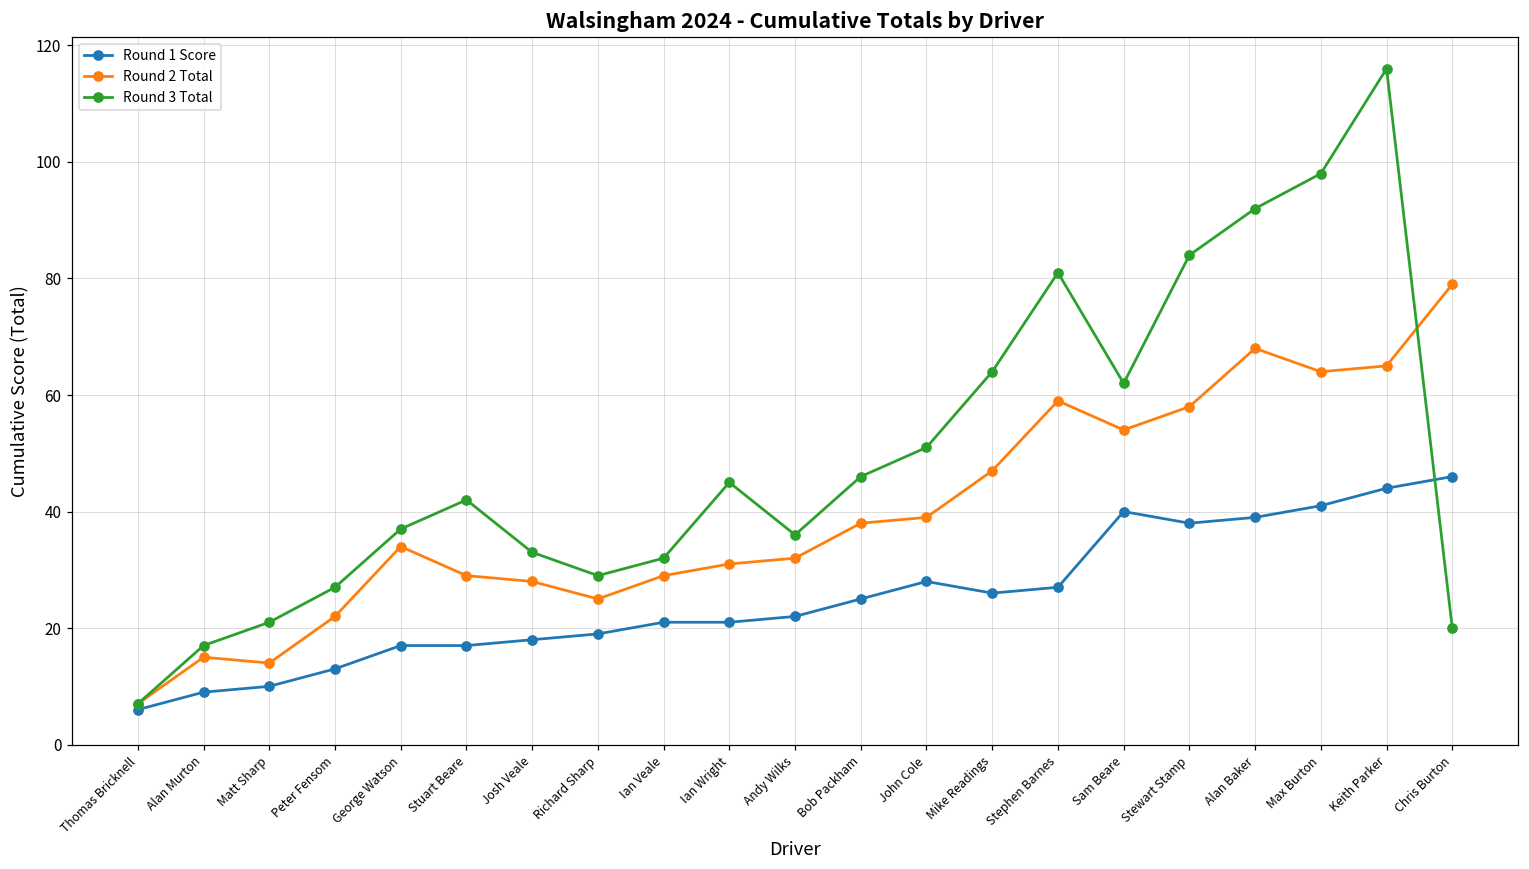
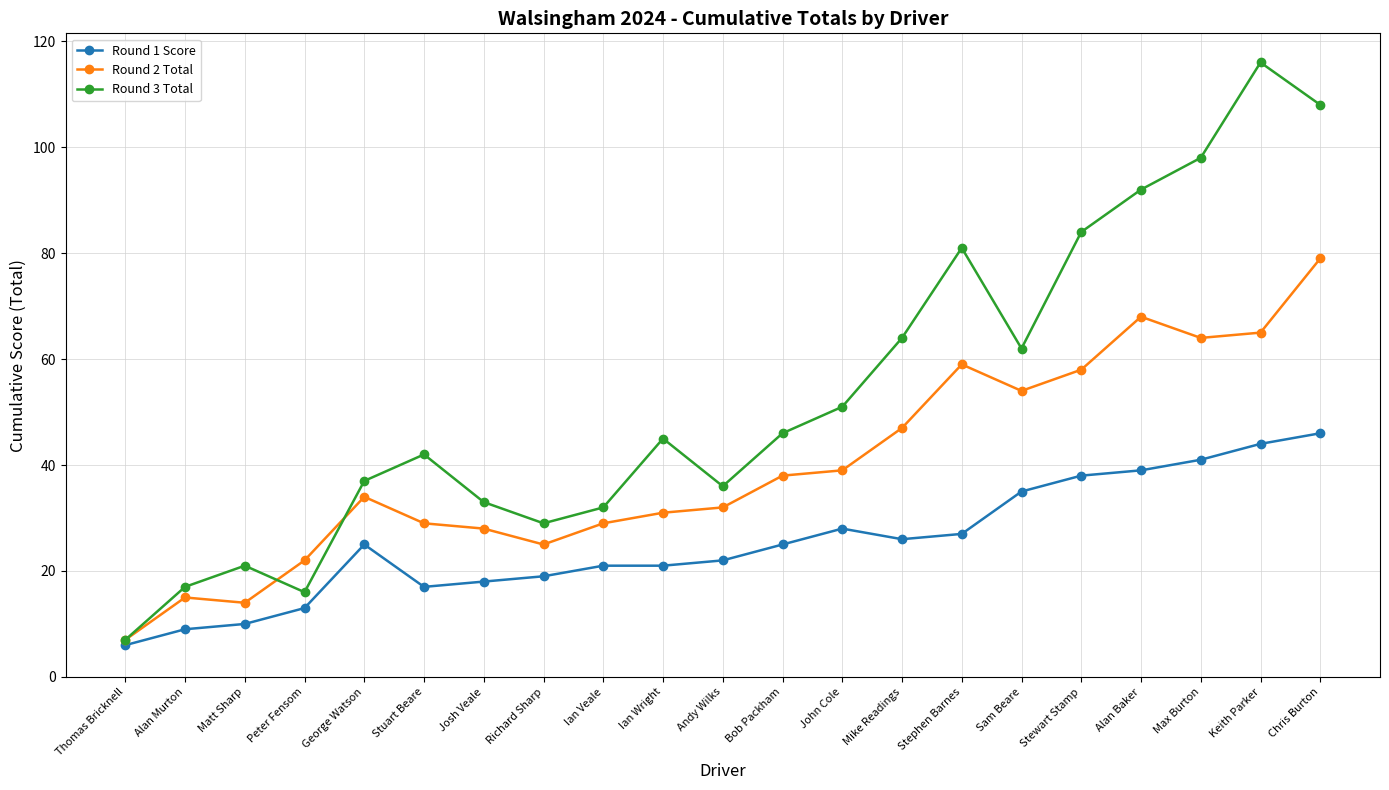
Round 3 Total, Peter Fensom: 27 -> 16
Round 1 Score, George Watson: 17 -> 25
Round 1 Score, Sam Beare: 40 -> 35
Round 3 Total, Chris Burton: 20 -> 108
